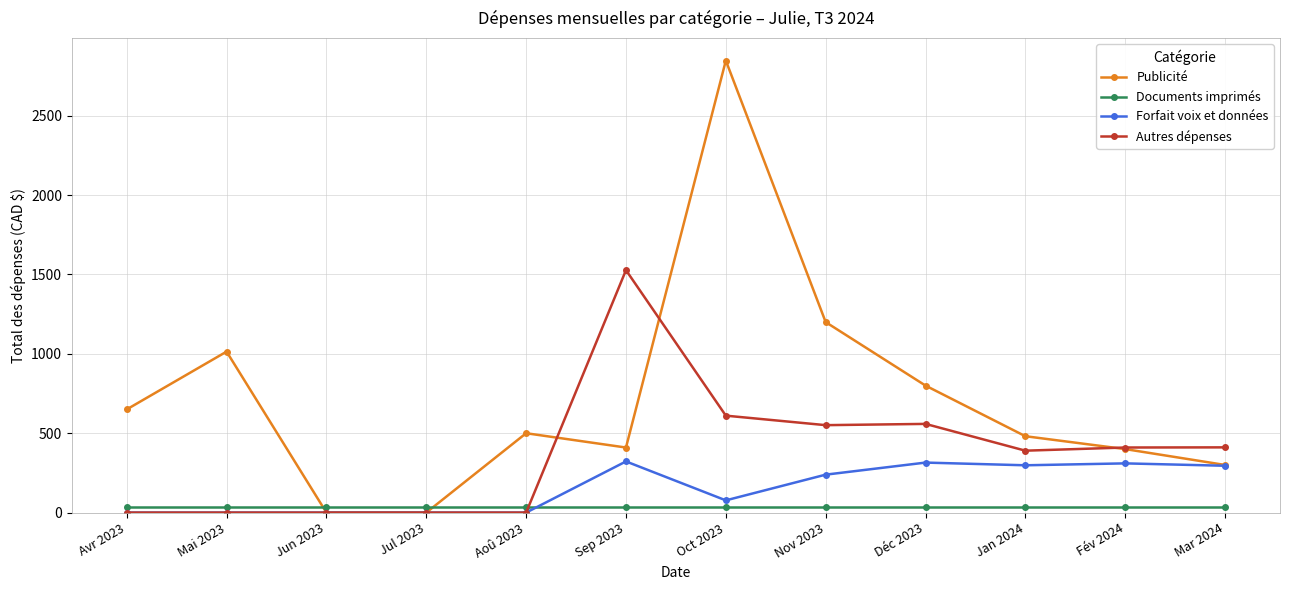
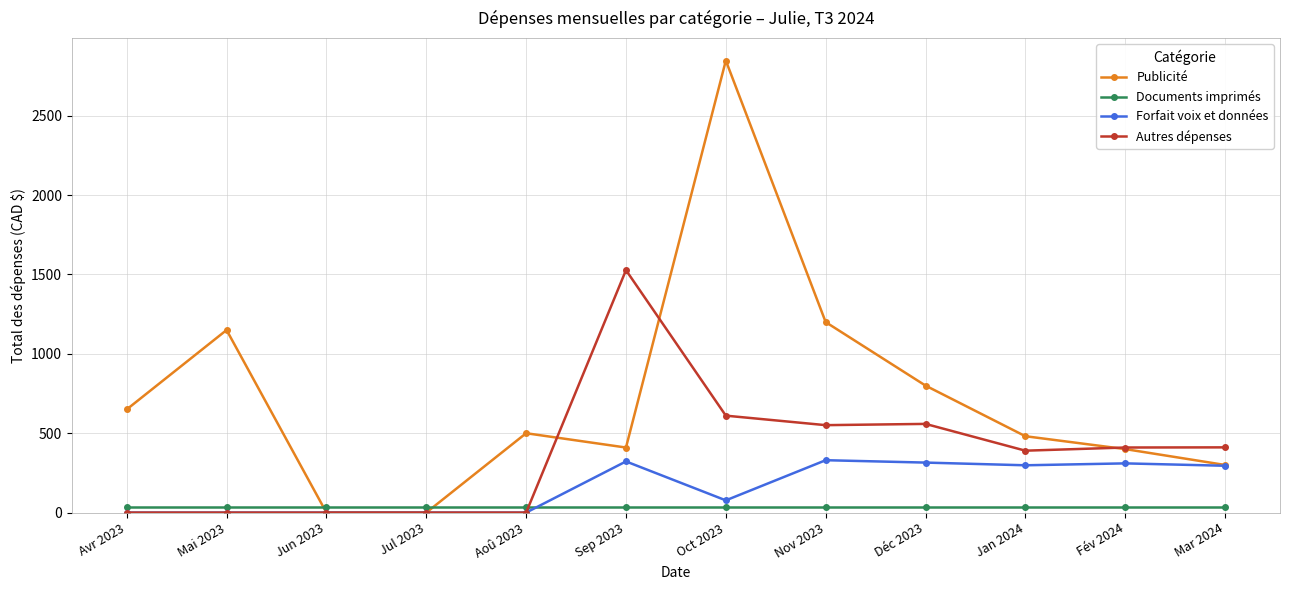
Publicité, Mai 2023: 1010 -> 1150
Forfait voix et données, Nov 2023: 240 -> 330
